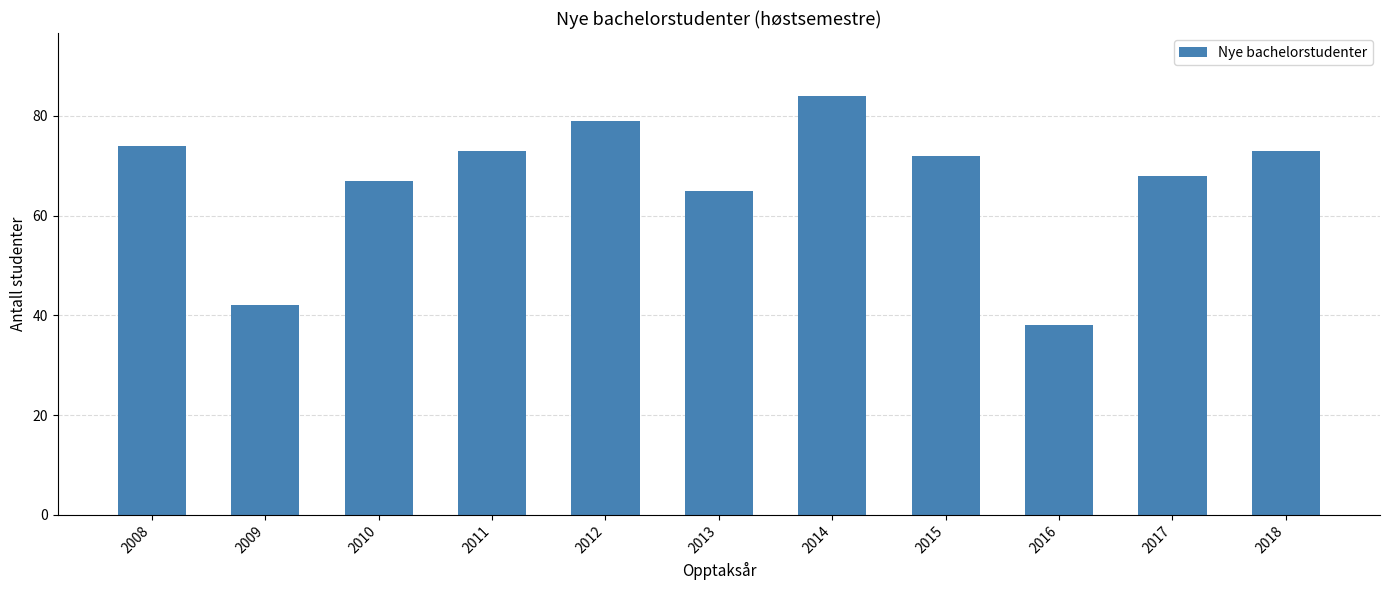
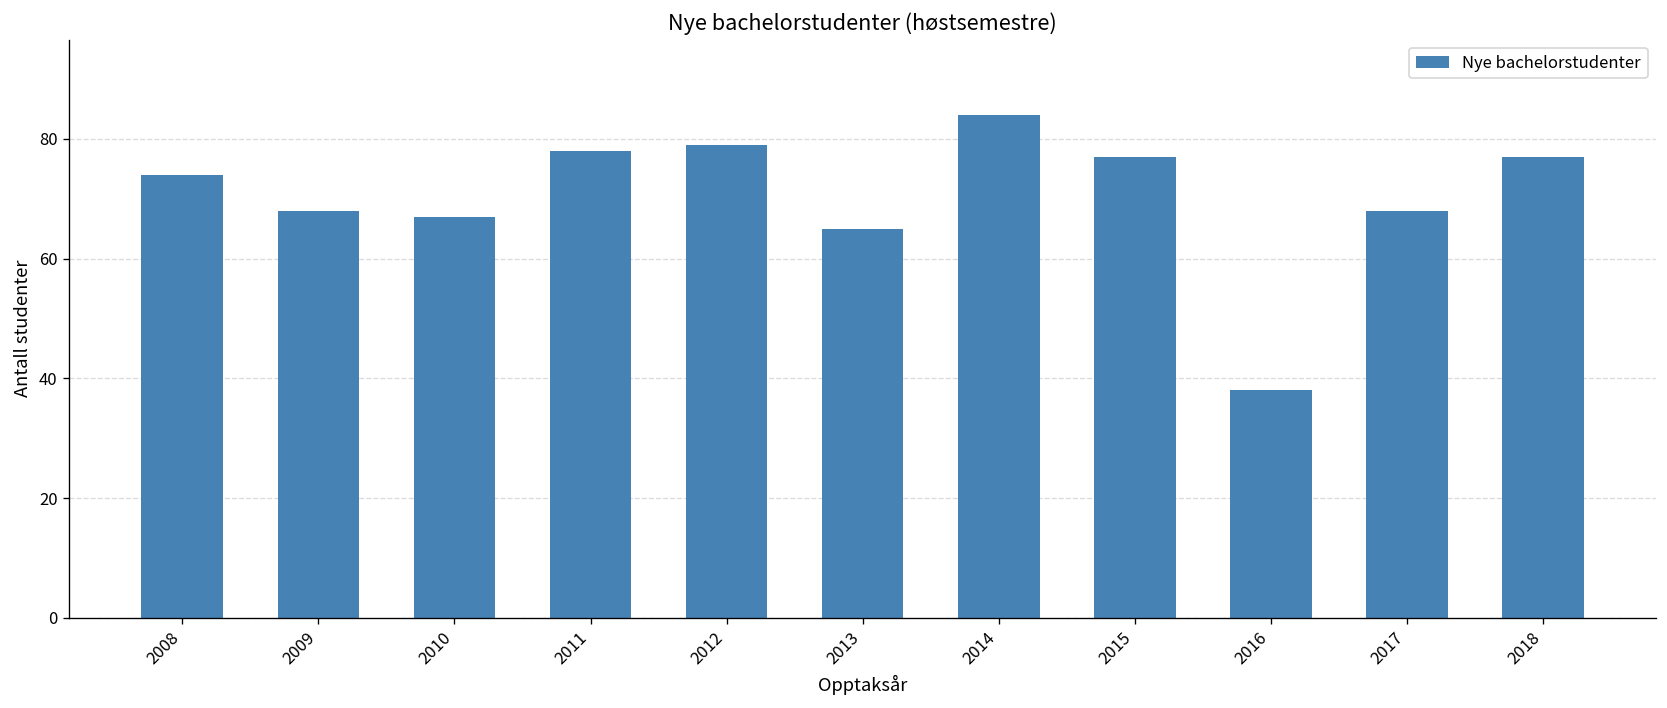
2009: 42 -> 68
2011: 73 -> 78
2015: 72 -> 77
2018: 73 -> 77
